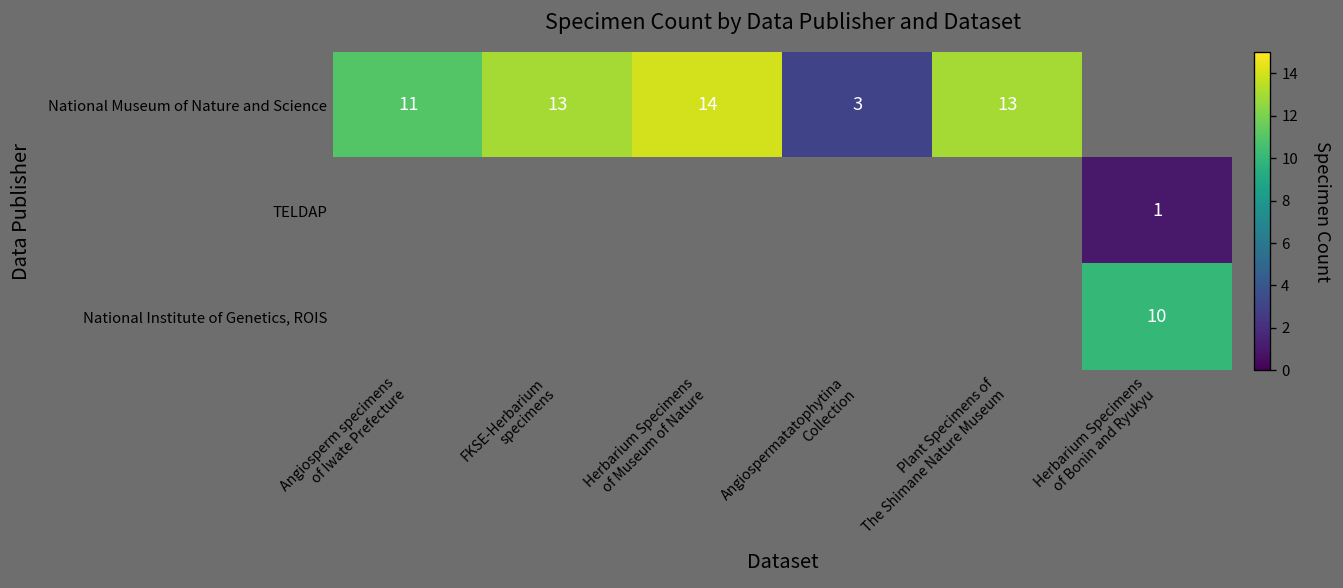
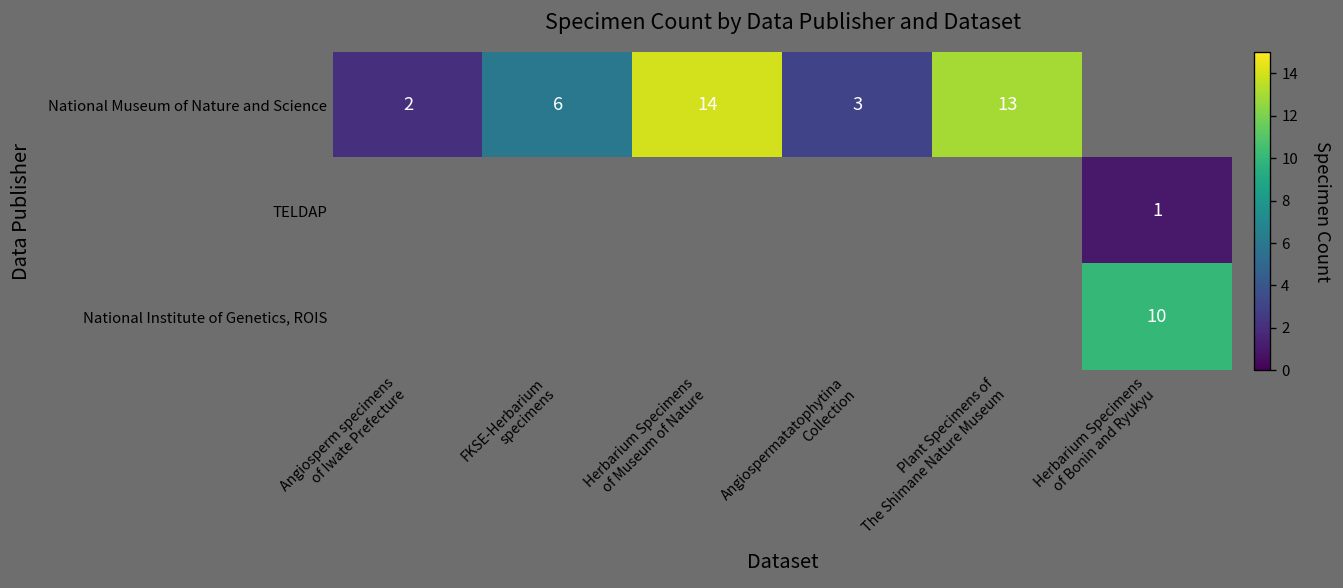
National Museum of Nature and Science, Angiosperm specimens of Iwate Prefecture: 11 -> 2
National Museum of Nature and Science, FKSE-Herbarium specimens: 13 -> 6
